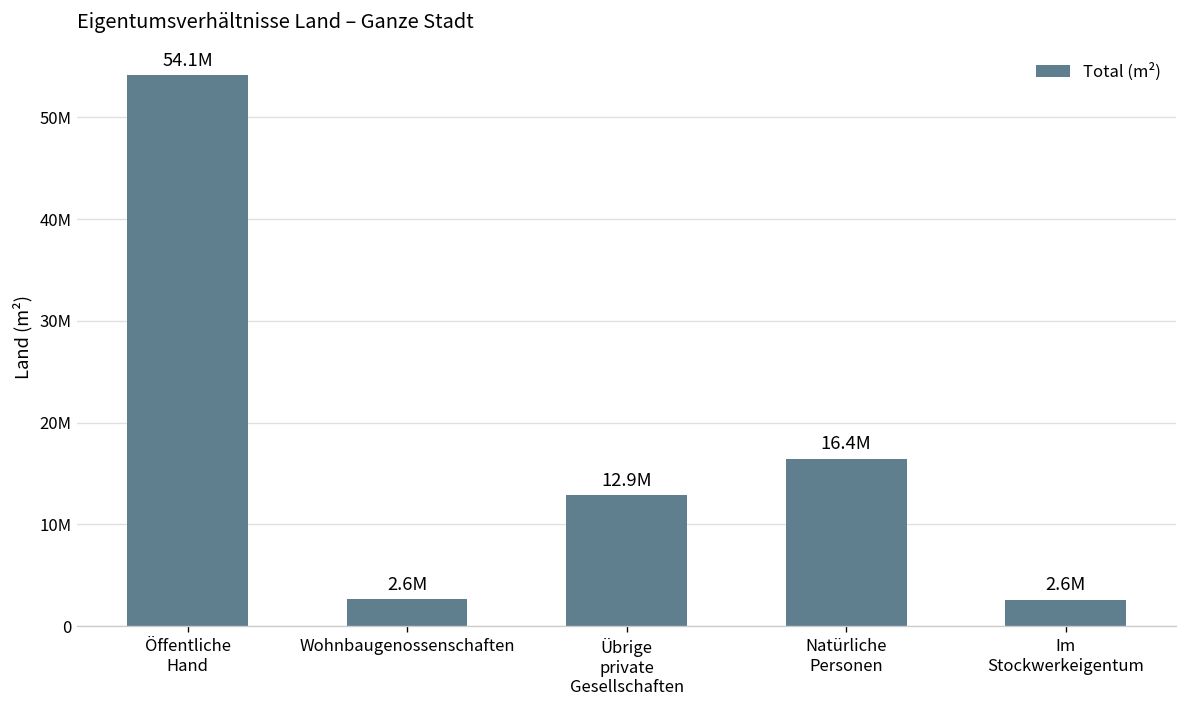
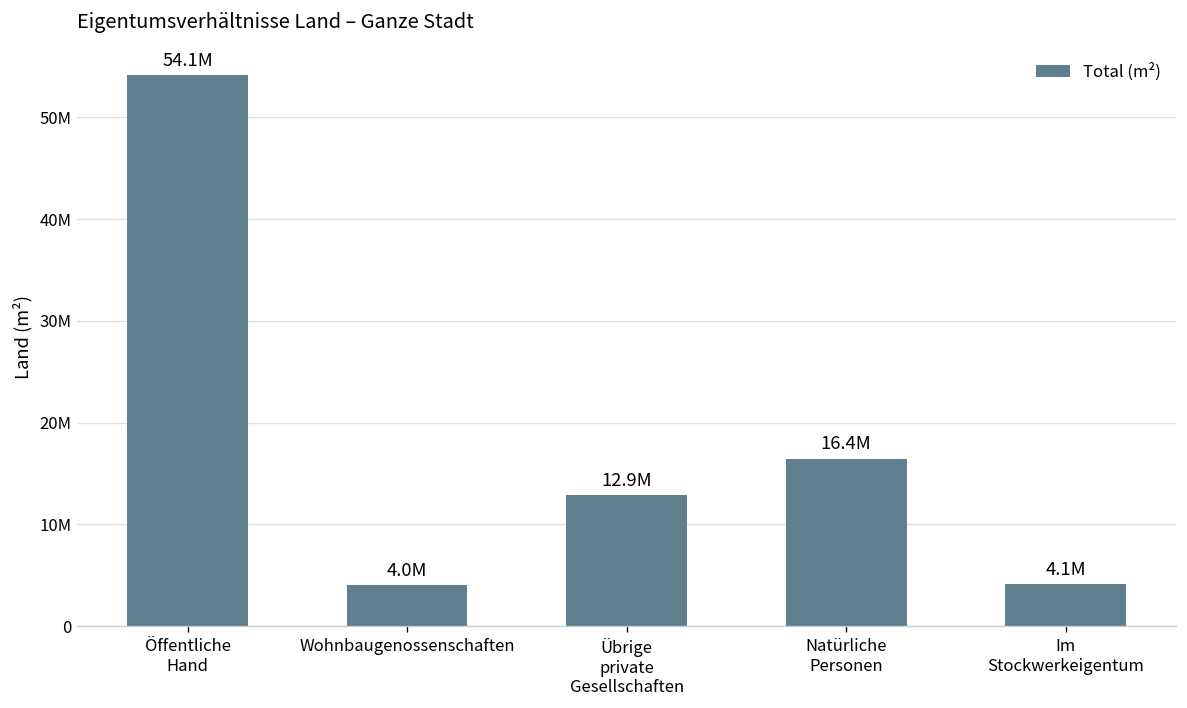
Wohnbaugenossenschaften: 2.6M -> 4.0M
Im Stockwerkeigentum: 2.6M -> 4.1M
